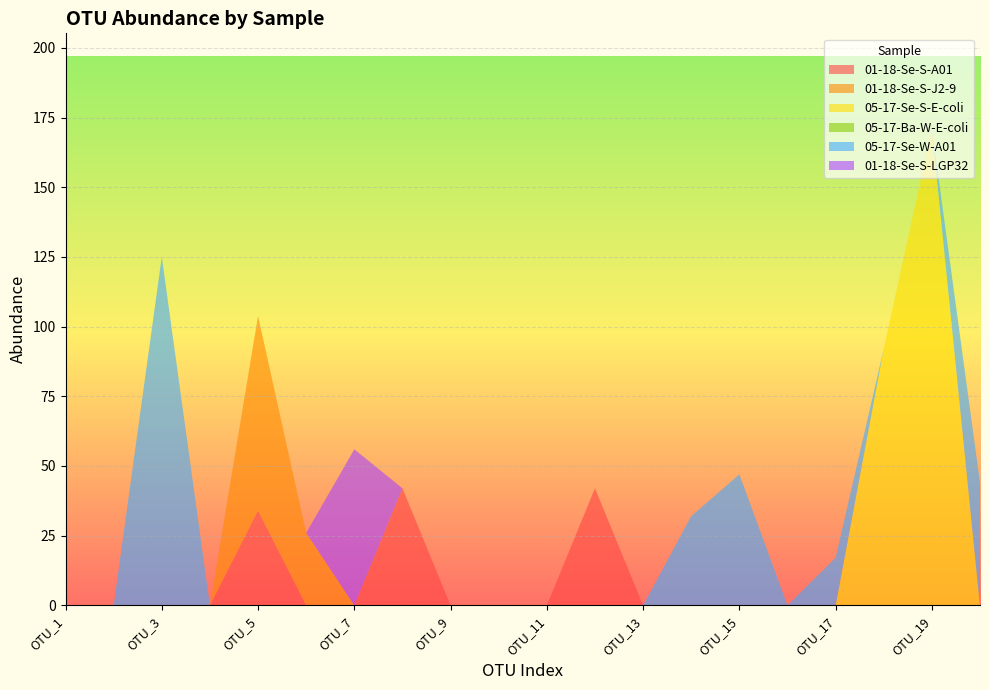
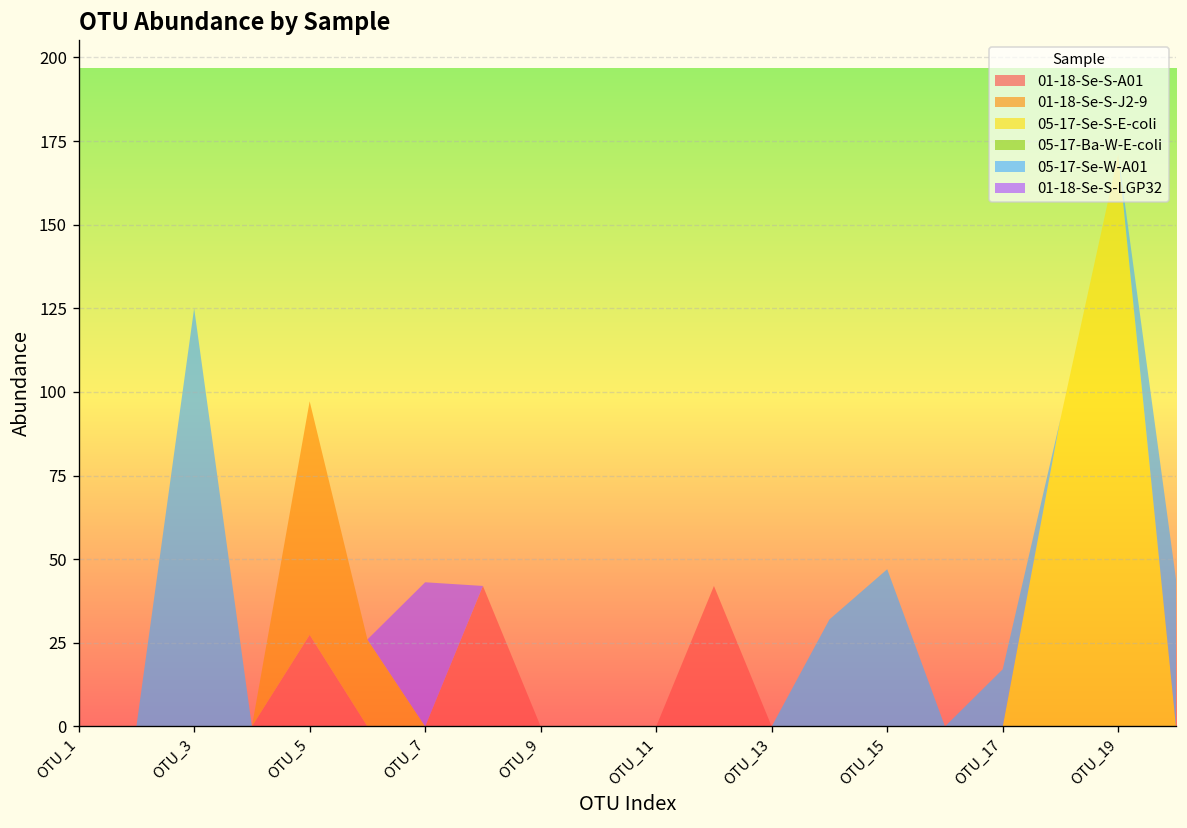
01-18-Se-S-A01, OTU_5: 34 -> 27
01-18-Se-S-LGP32, OTU_7: 56 -> 43
